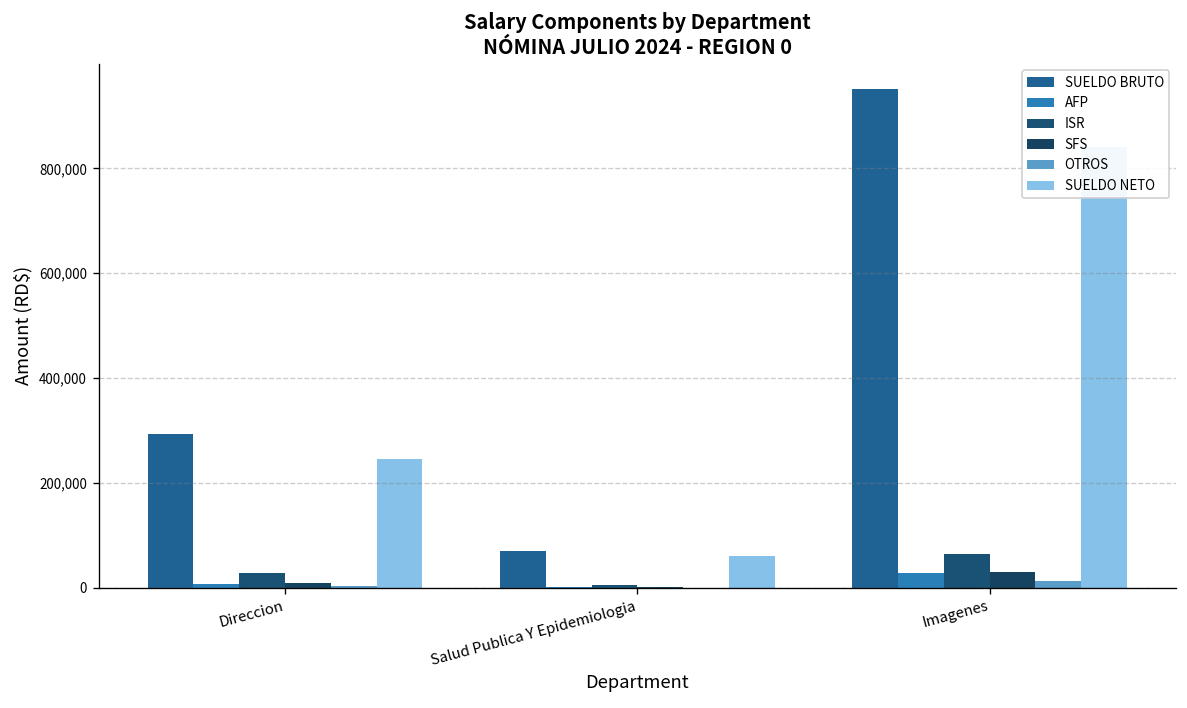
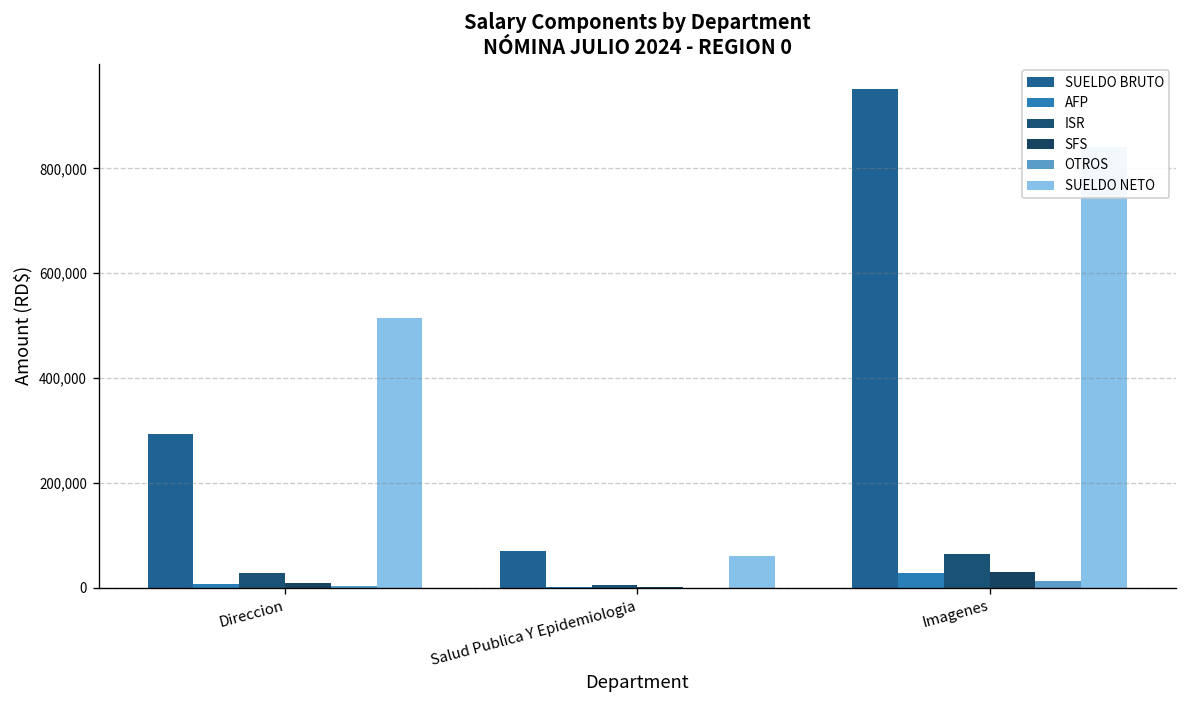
SUELDO NETO, Direccion: 240,000 -> 510,000
